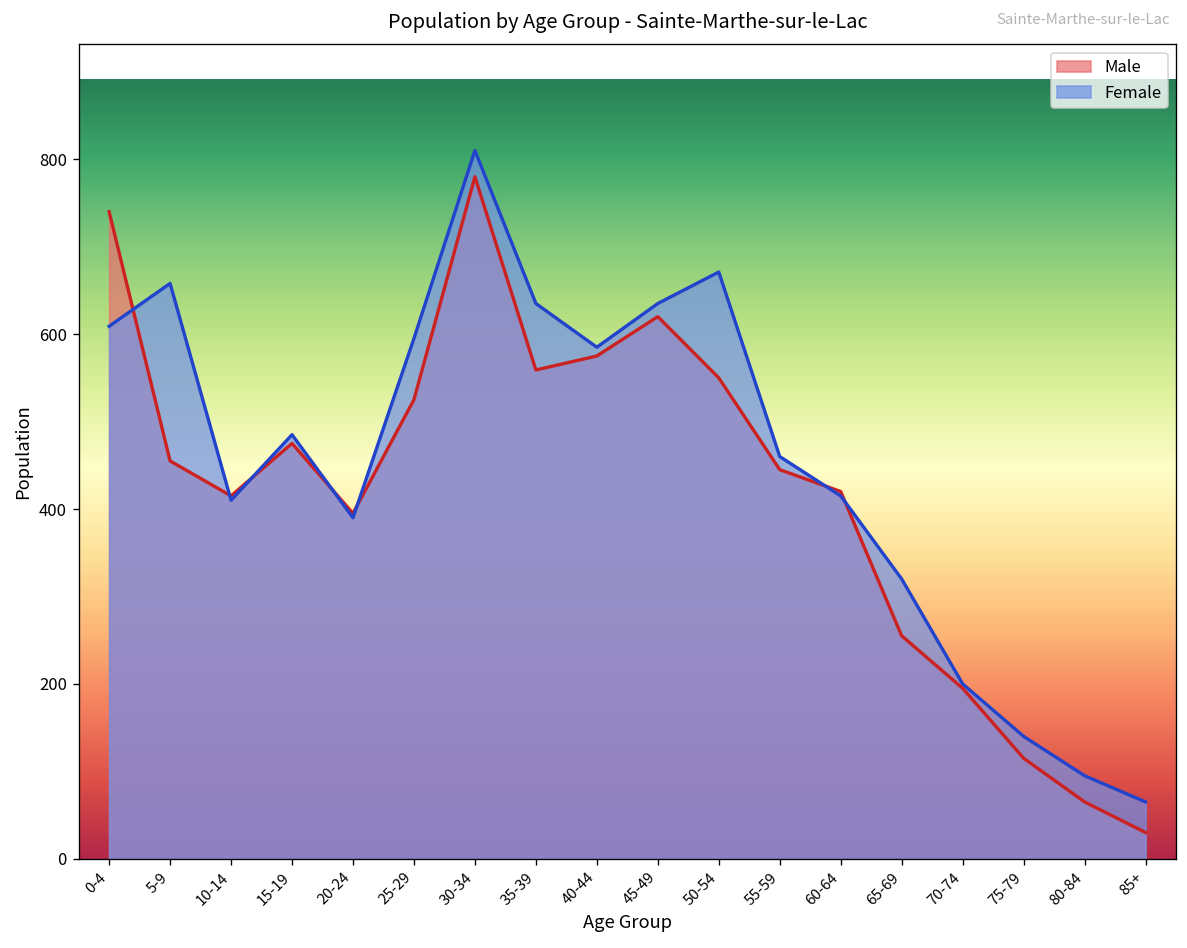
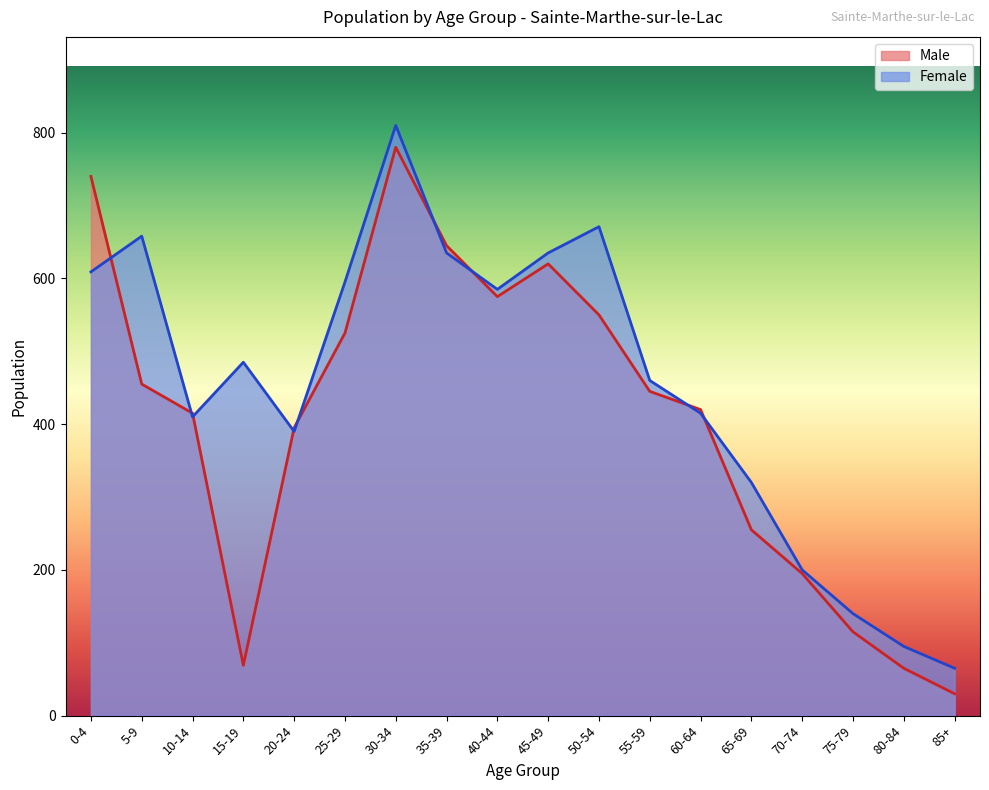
Male, 15-19: 480 -> 70
Male, 35-39: 560 -> 650
